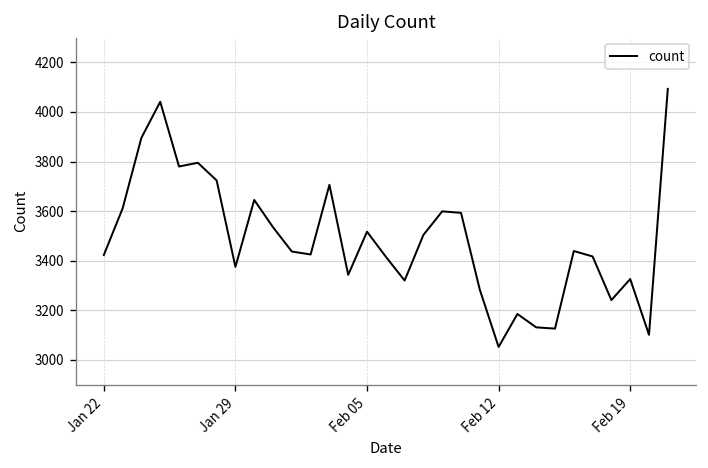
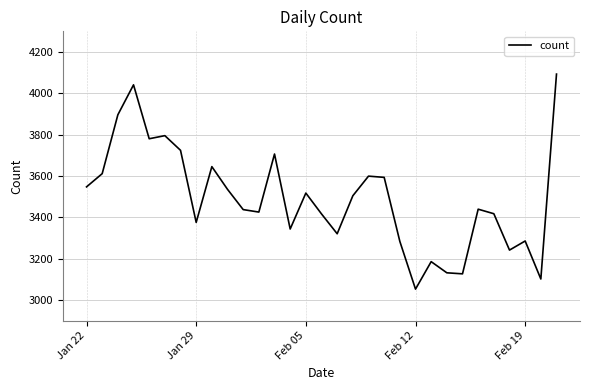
Jan 22: 3420 -> 3550
Feb 19: 3330 -> 3290
